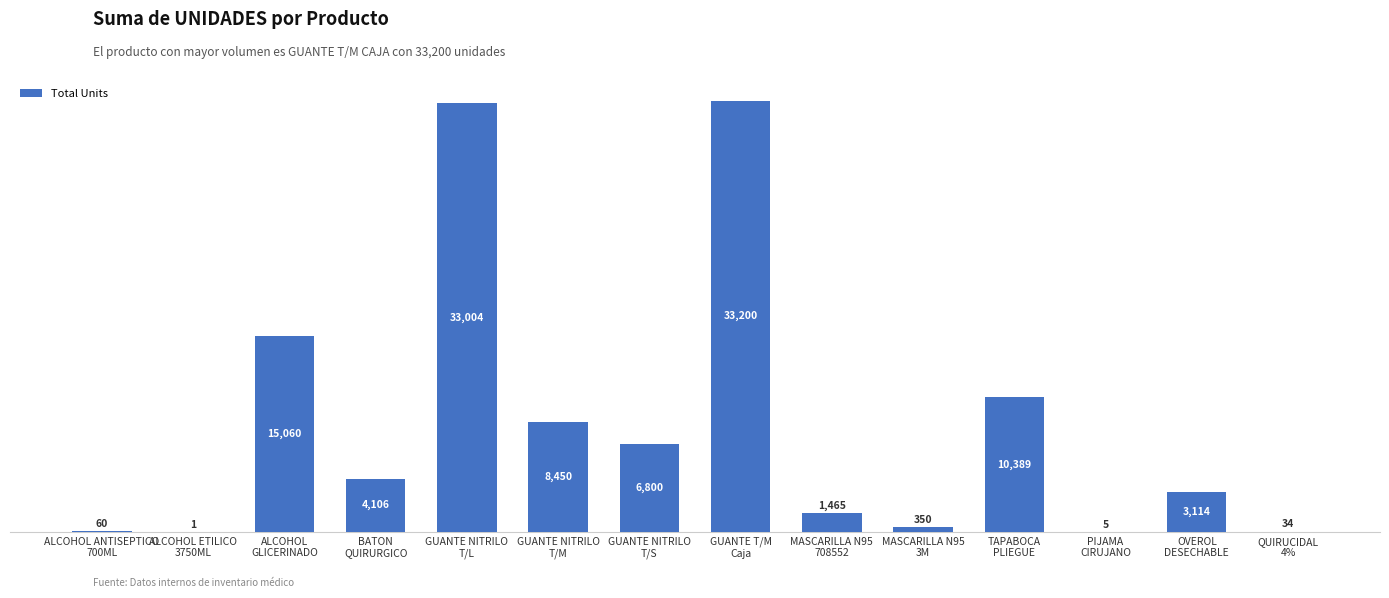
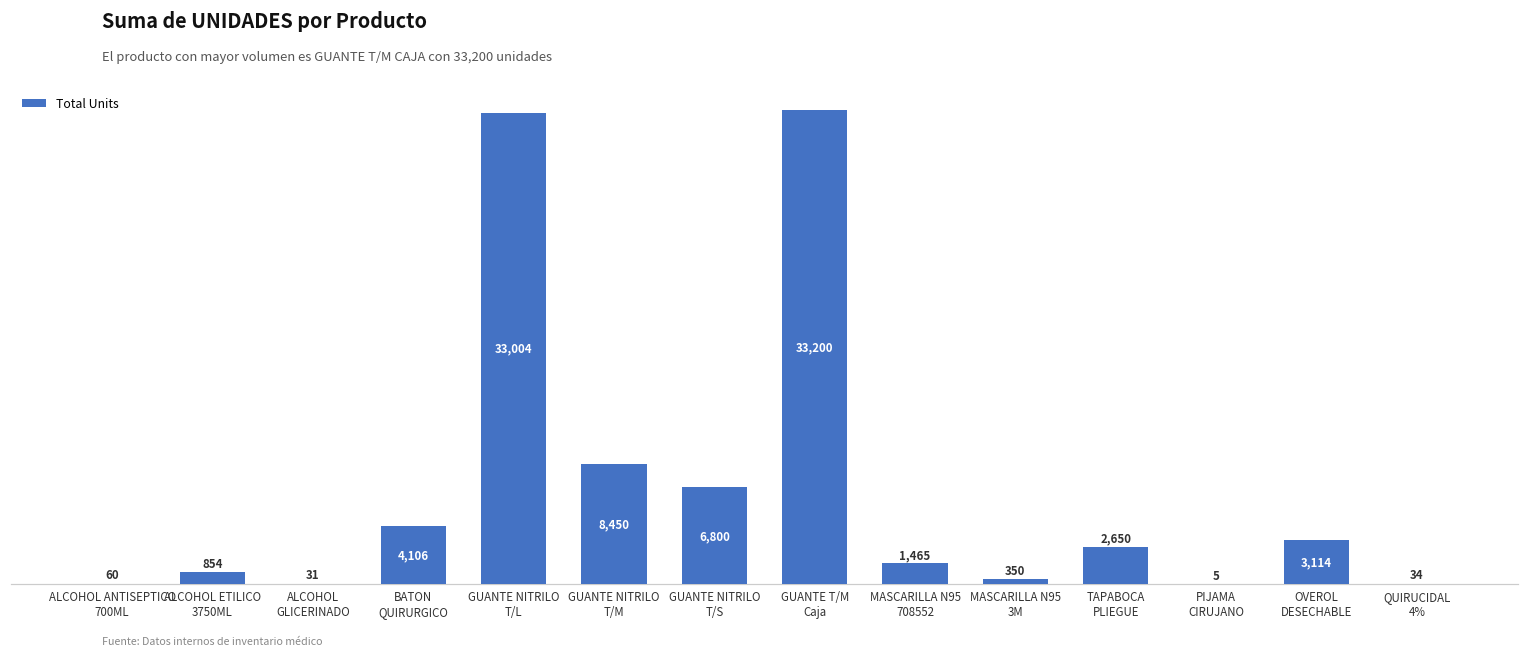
ALCOHOL ETILICO 3750ML: 1 -> 854
ALCOHOL GLICERINADO: 15,060 -> 31
TAPABOCA PLIEGUE: 10,389 -> 2,650
